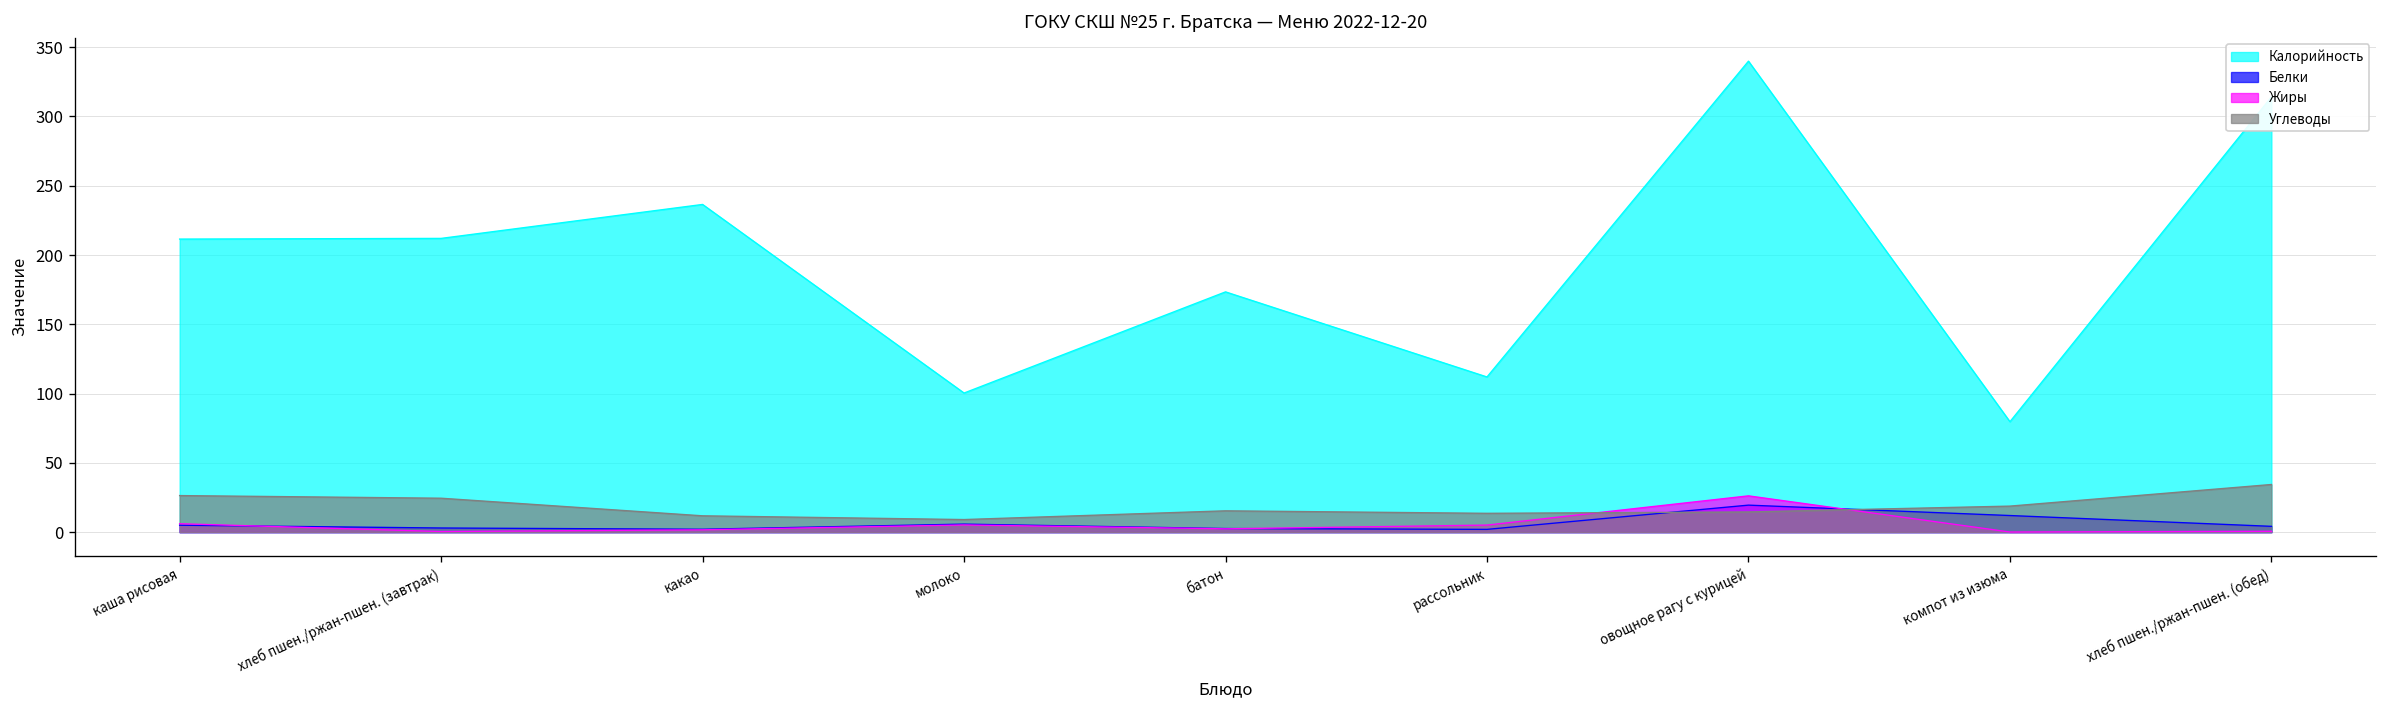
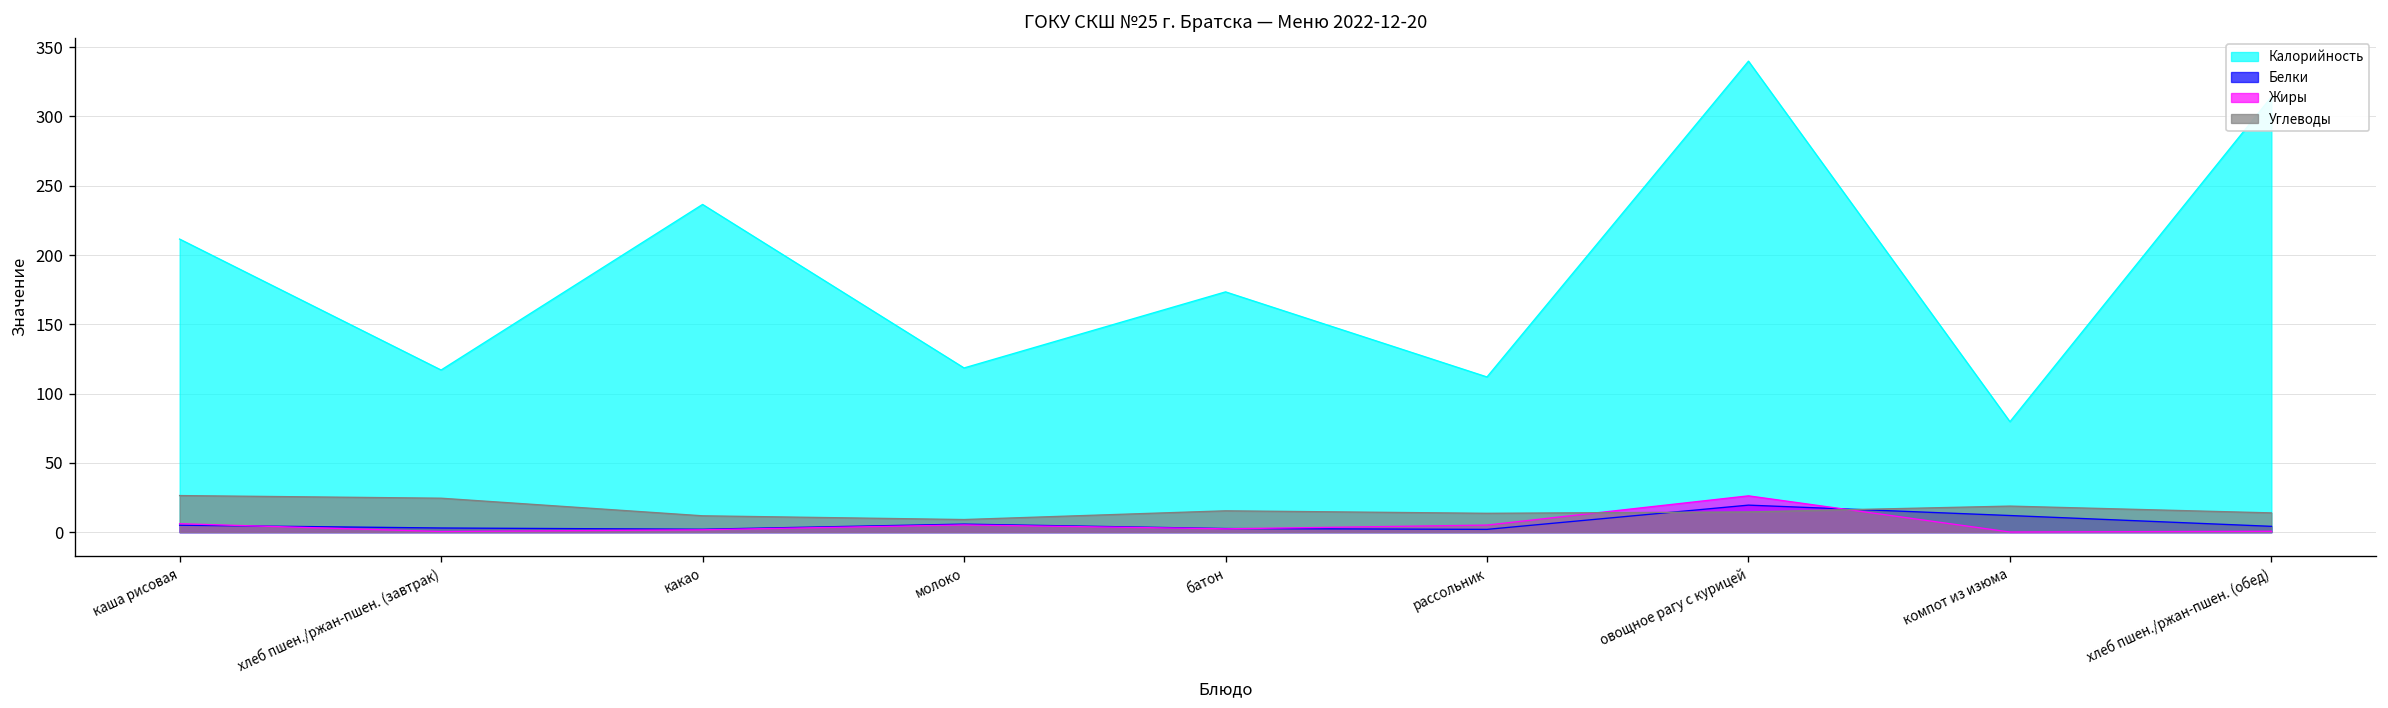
Калорийность, хлеб пшен./ржан-пшен. (завтрак): 212 -> 117
Калорийность, молоко: 100 -> 119
Углеводы, хлеб пшен./ржан-пшен. (обед): 34 -> 14
